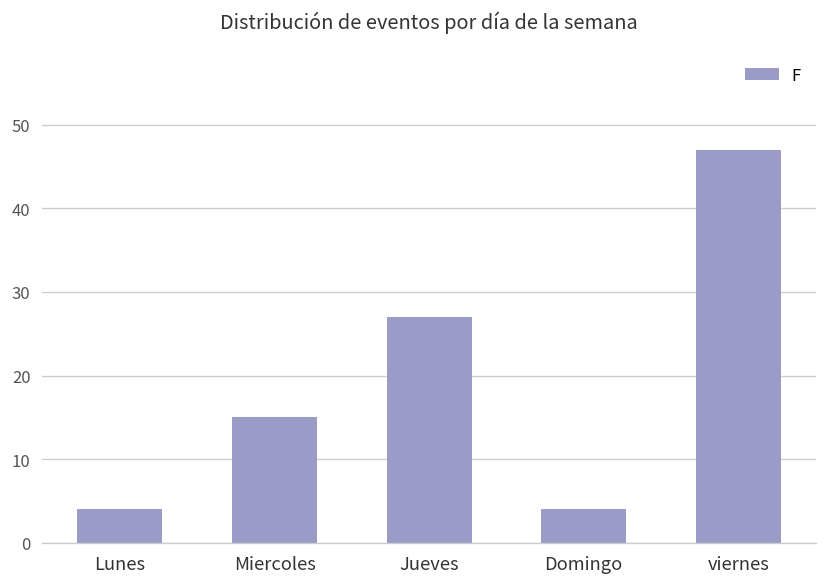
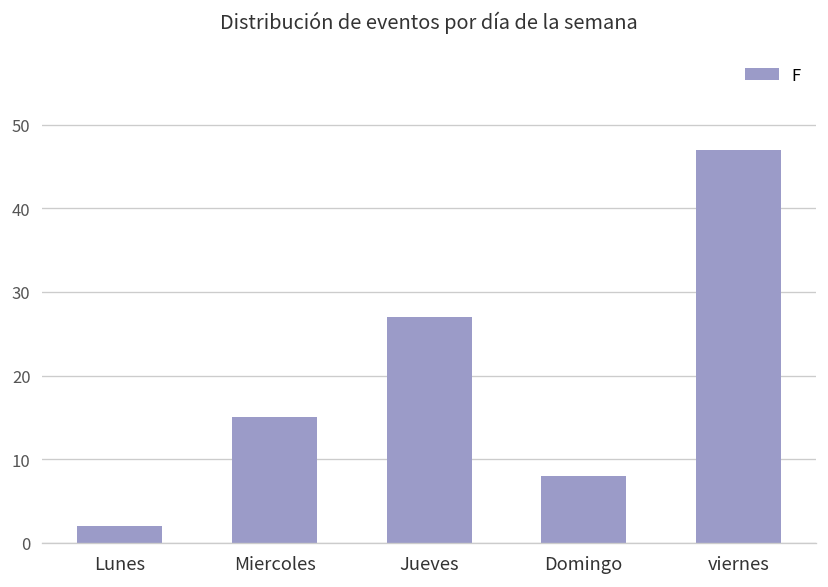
Lunes: 4 -> 2
Domingo: 4 -> 8
